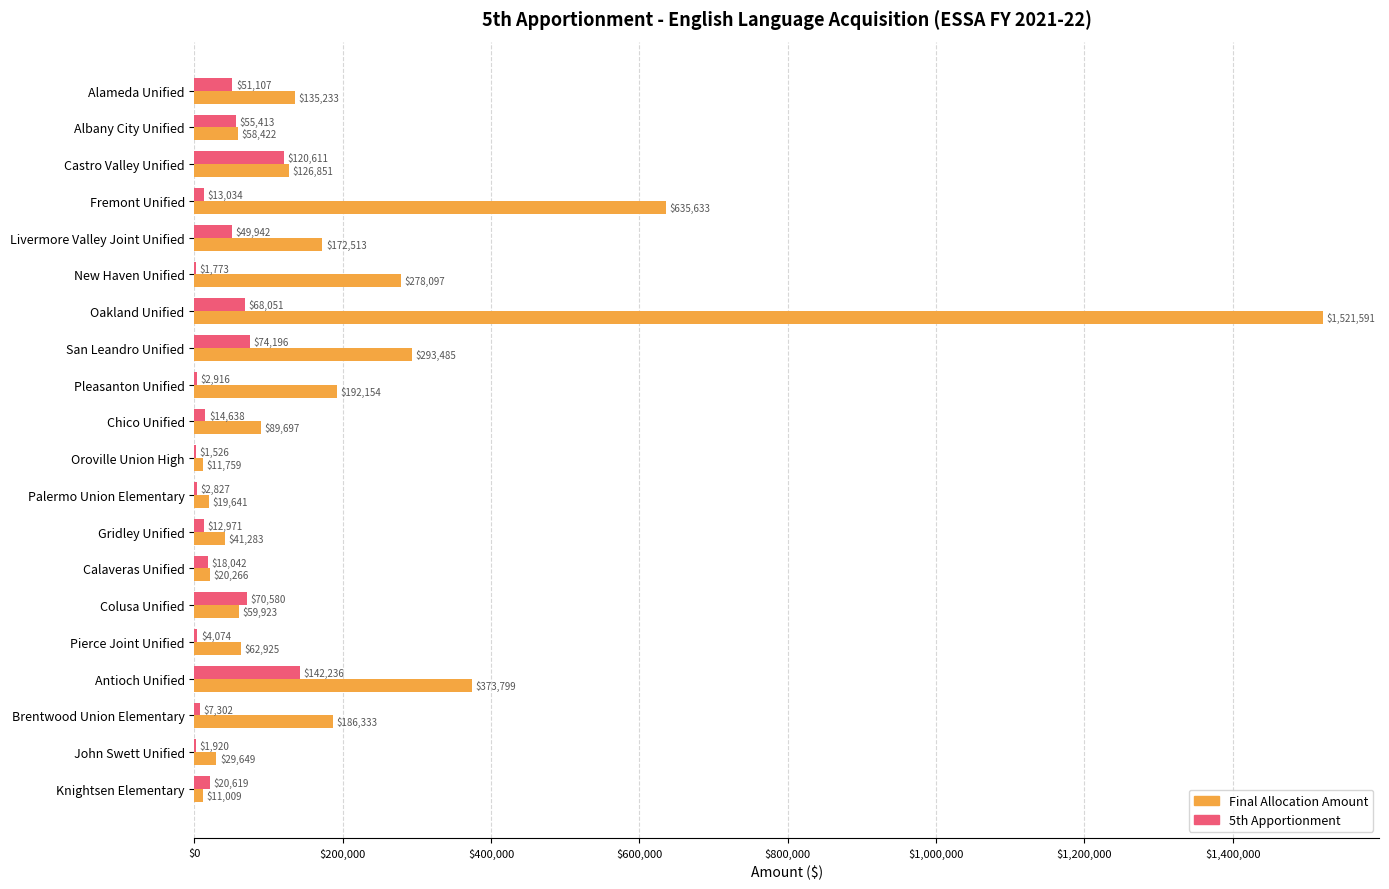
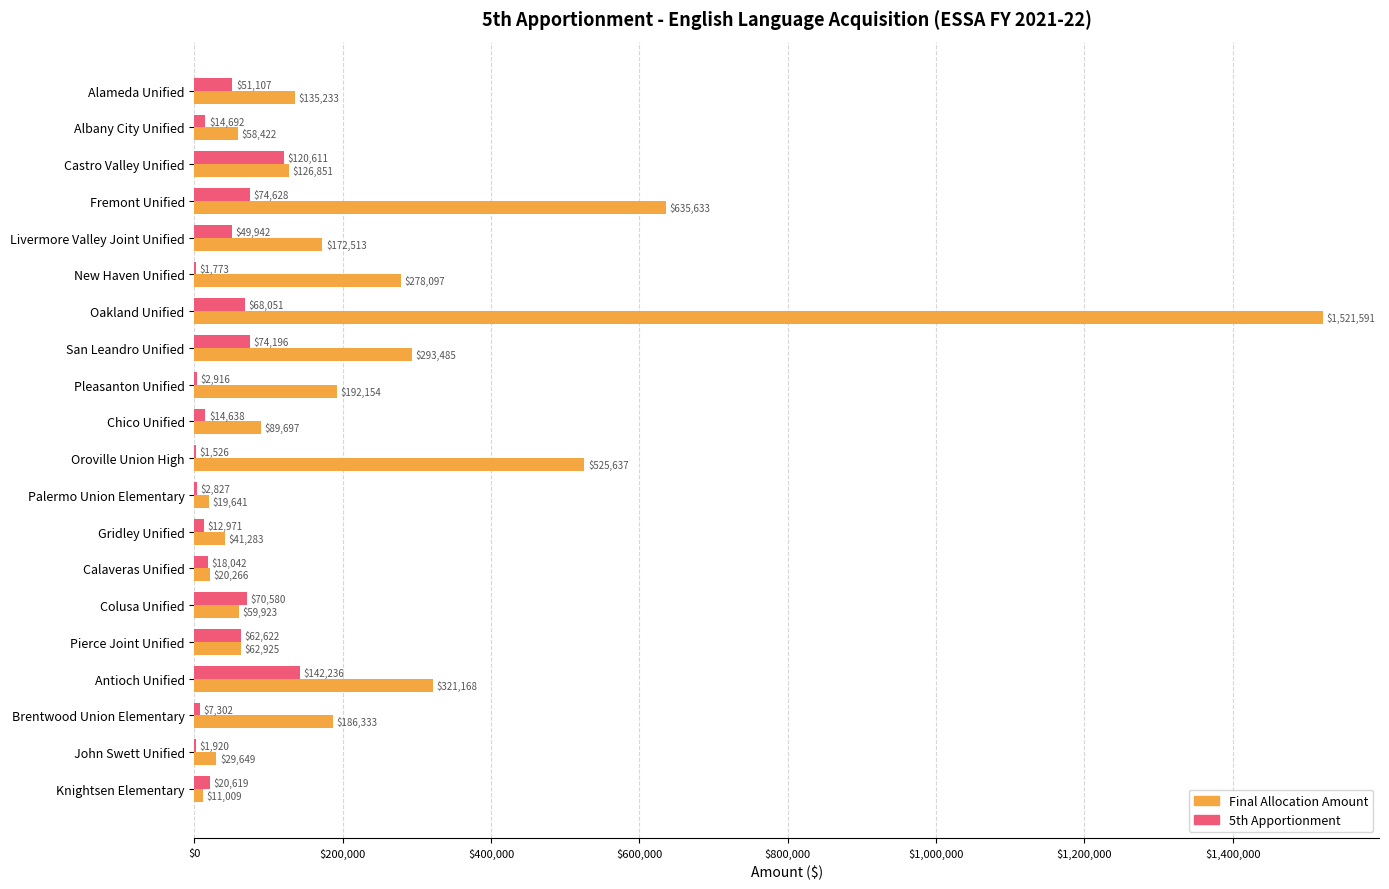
5th Apportionment, Albany City Unified: $55,413 -> $14,692
5th Apportionment, Fremont Unified: $13,034 -> $74,628
Final Allocation Amount, Oroville Union High: $11,759 -> $525,637
5th Apportionment, Pierce Joint Unified: $4,074 -> $62,622
Final Allocation Amount, Antioch Unified: $373,799 -> $321,168
